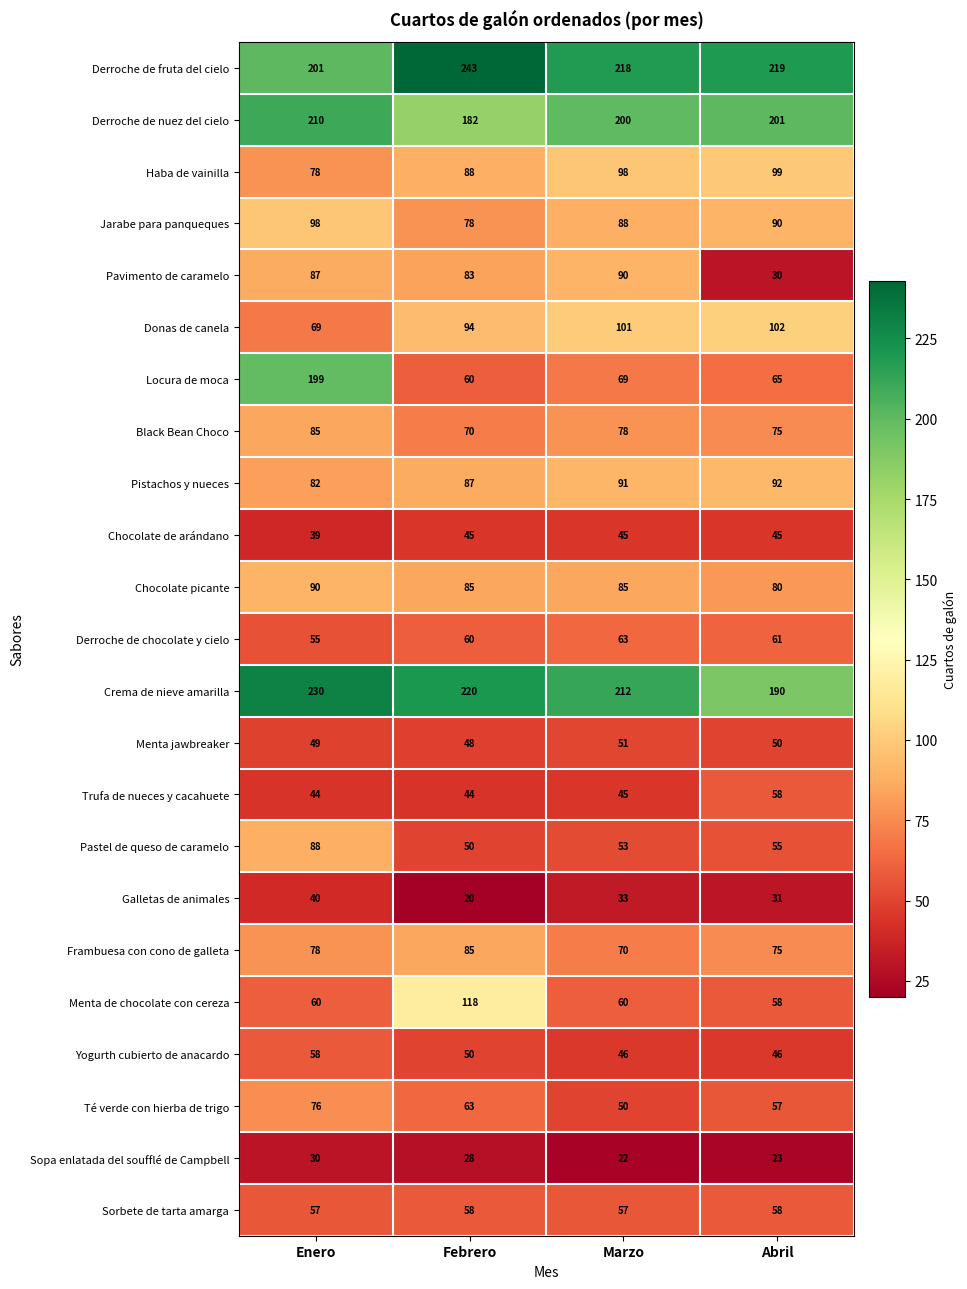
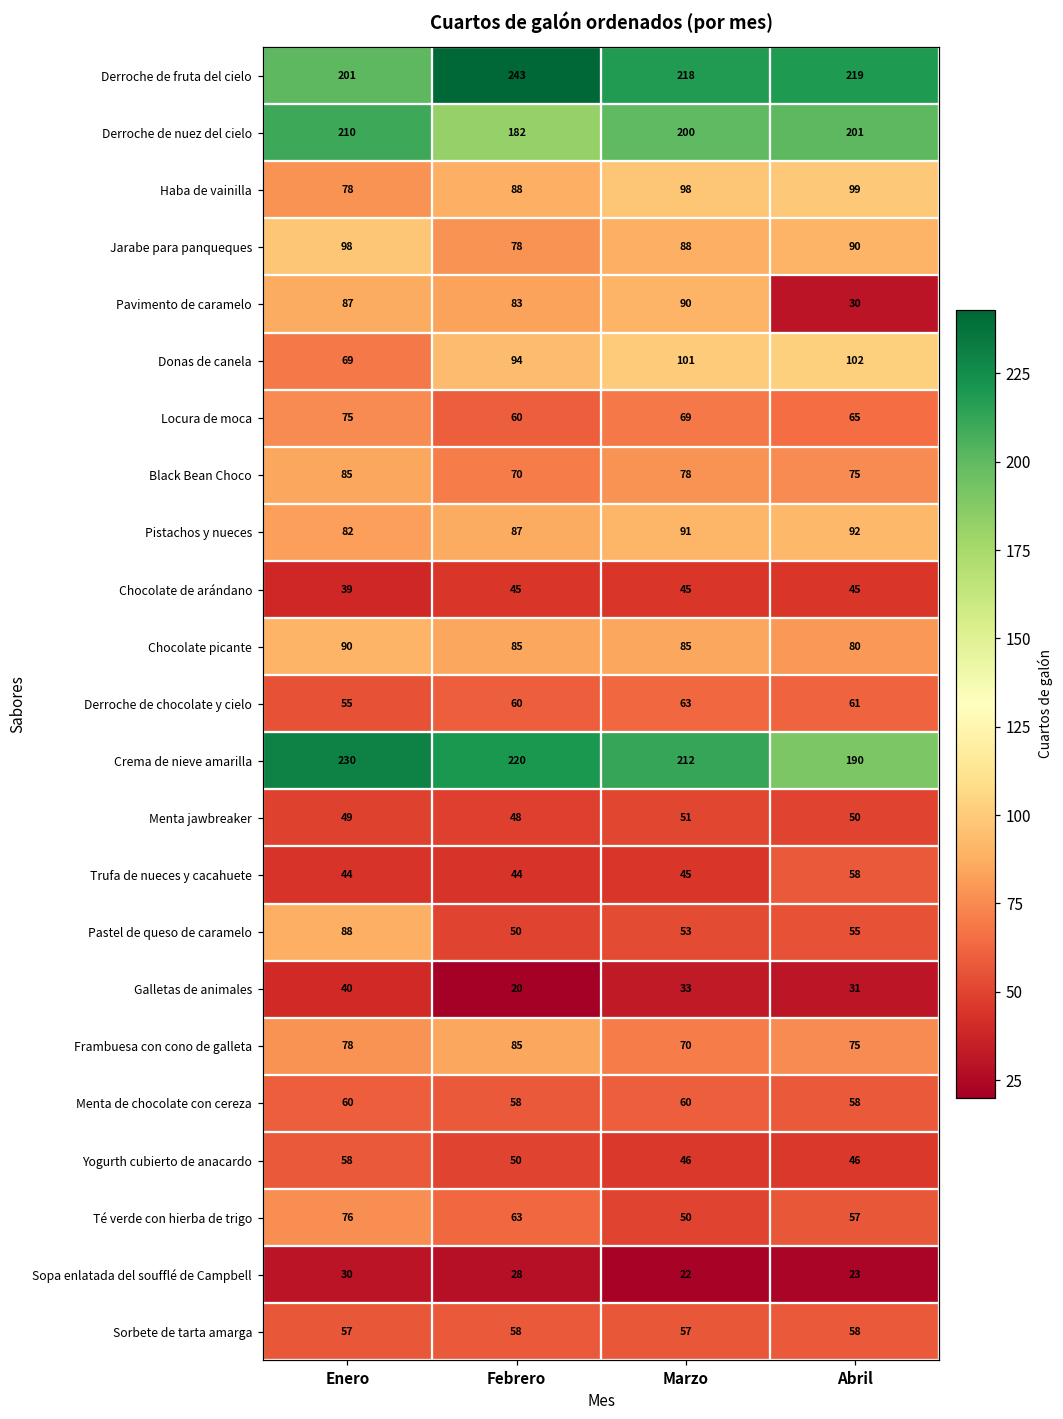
Locura de moca, Enero: 199 -> 75
Menta de chocolate con cereza, Febrero: 118 -> 58
